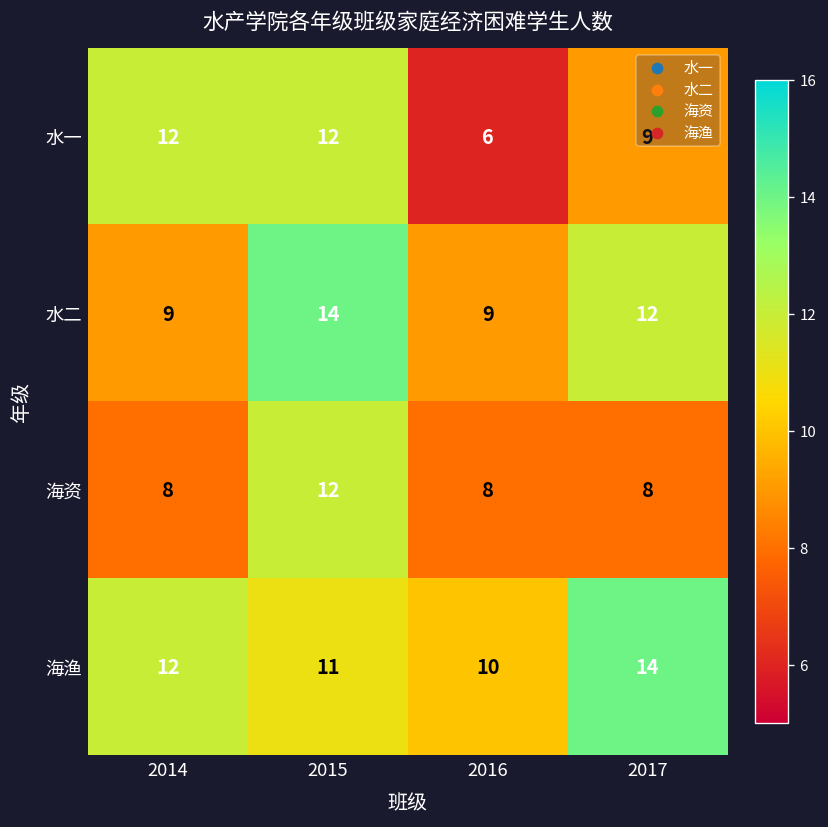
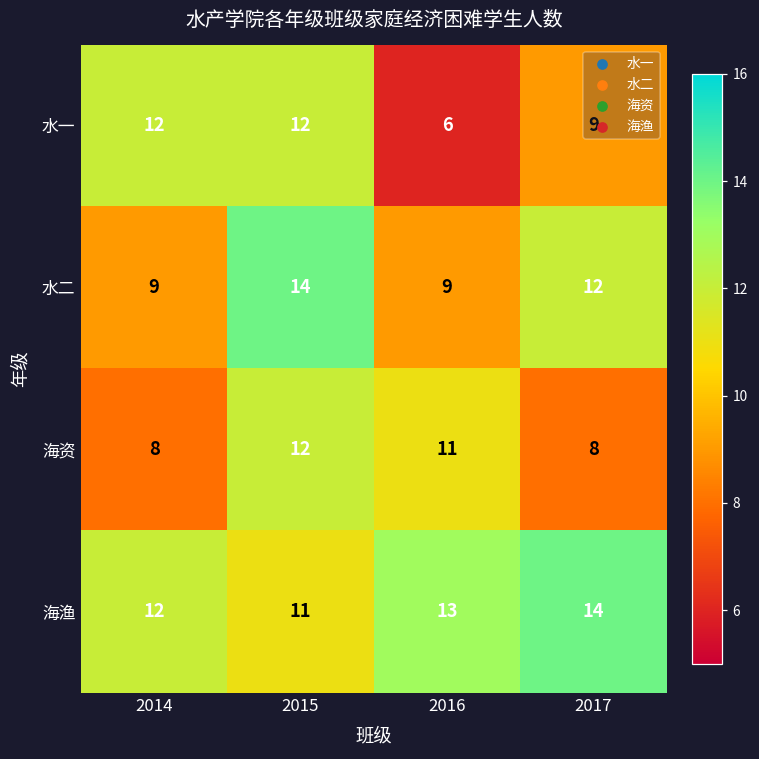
海资, 2016: 8 -> 11
海渔, 2016: 10 -> 13
